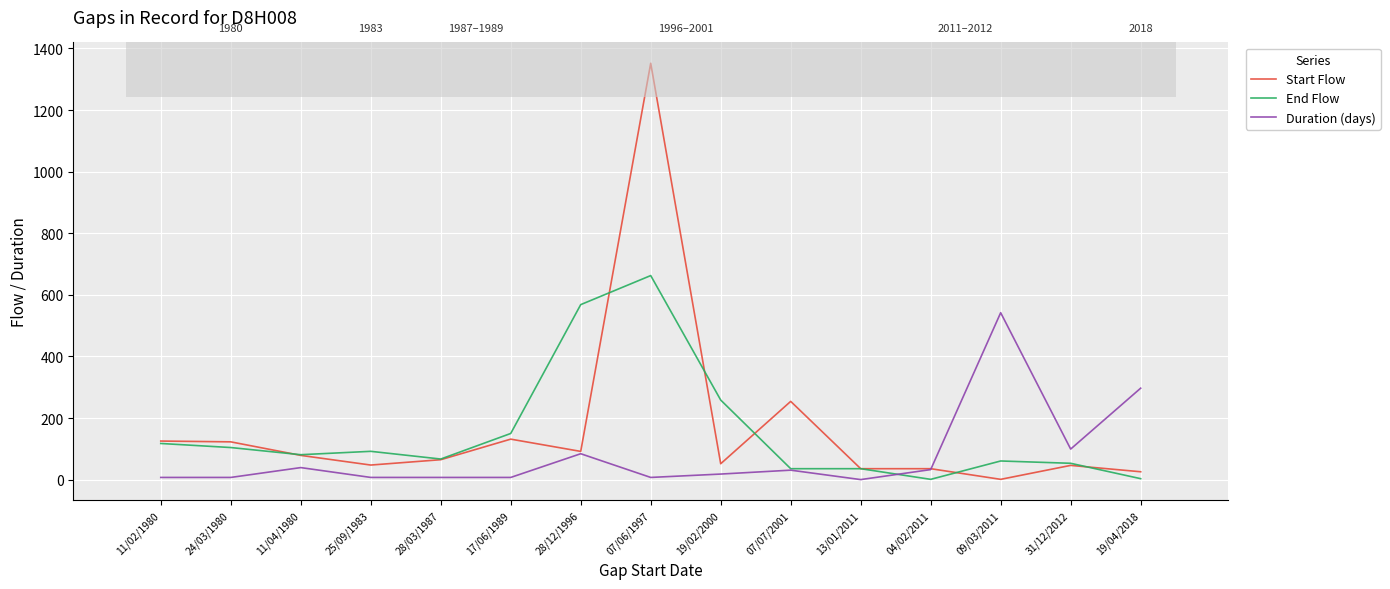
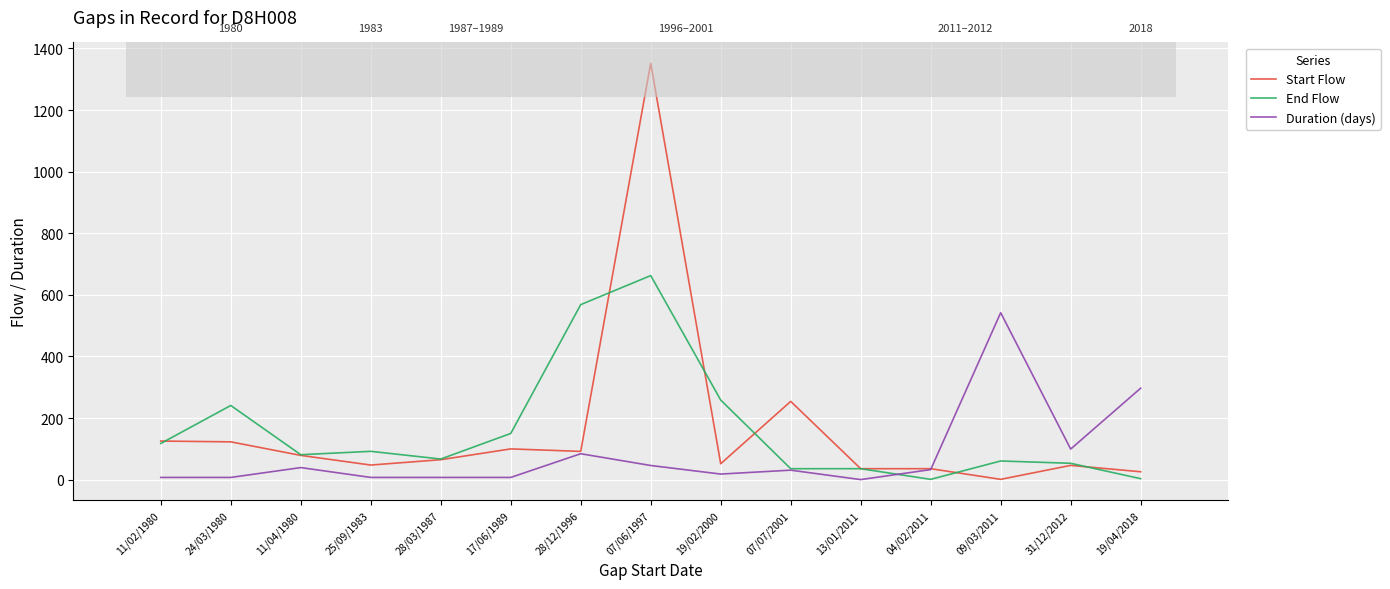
End Flow, 24/03/1980: 100 -> 240
Start Flow, 17/06/1989: 130 -> 100
Duration (days), 07/06/1997: 10 -> 50
